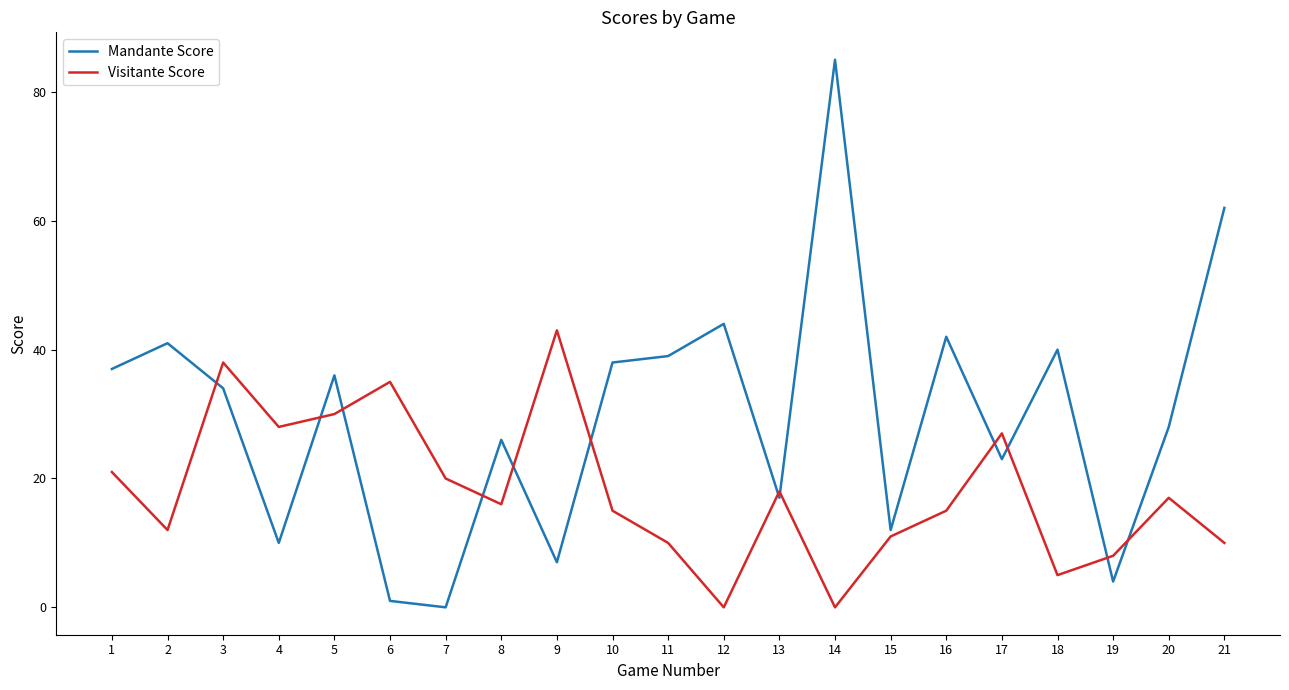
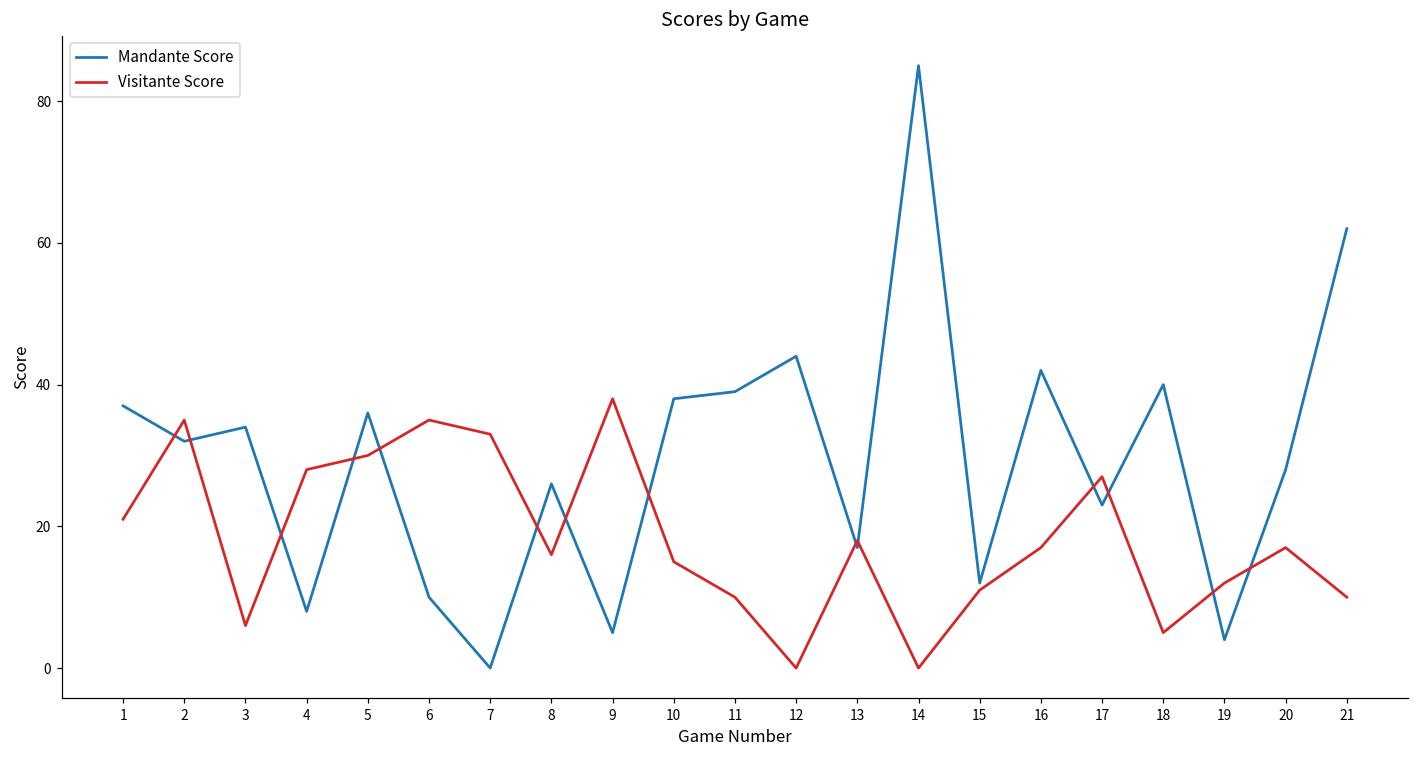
Mandante Score, 2: 41 -> 32
Visitante Score, 2: 12 -> 35
Visitante Score, 3: 38 -> 6
Mandante Score, 4: 10 -> 8
Mandante Score, 6: 1 -> 10
Visitante Score, 7: 20 -> 33
Mandante Score, 9: 7 -> 5
Visitante Score, 9: 43 -> 38
Visitante Score, 16: 15 -> 17
Visitante Score, 19: 8 -> 12
